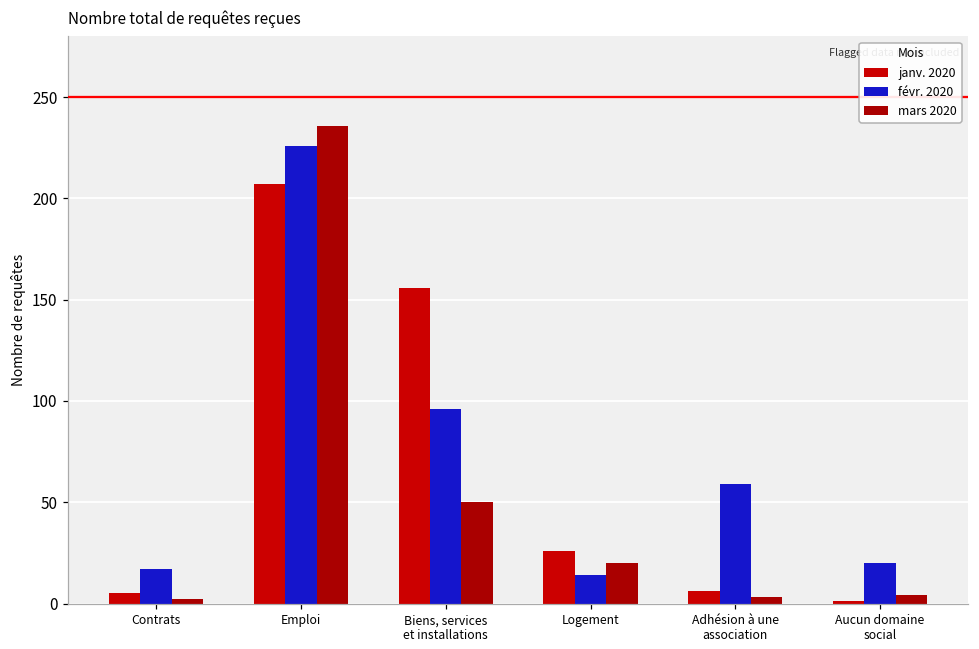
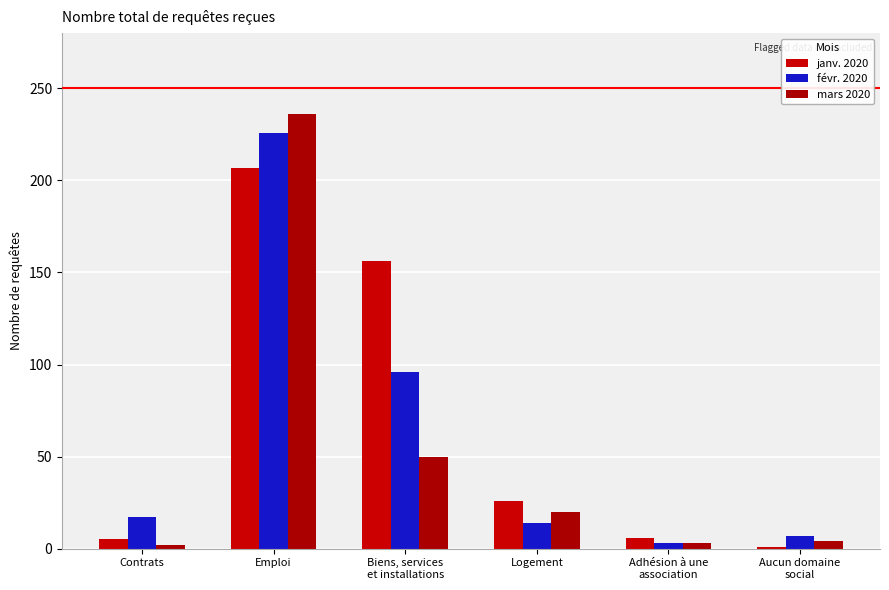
févr. 2020, Adhésion à une association: 59 -> 3
févr. 2020, Aucun domaine social: 20 -> 7
